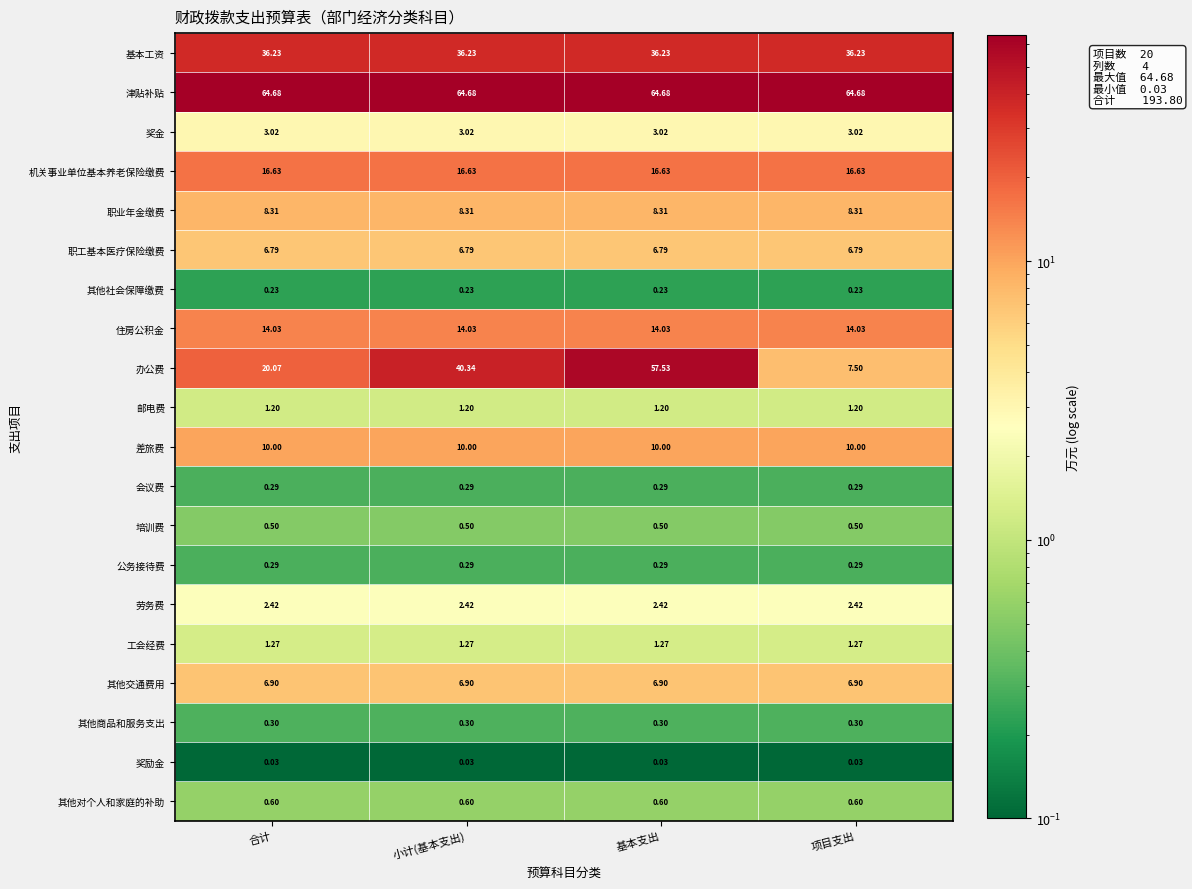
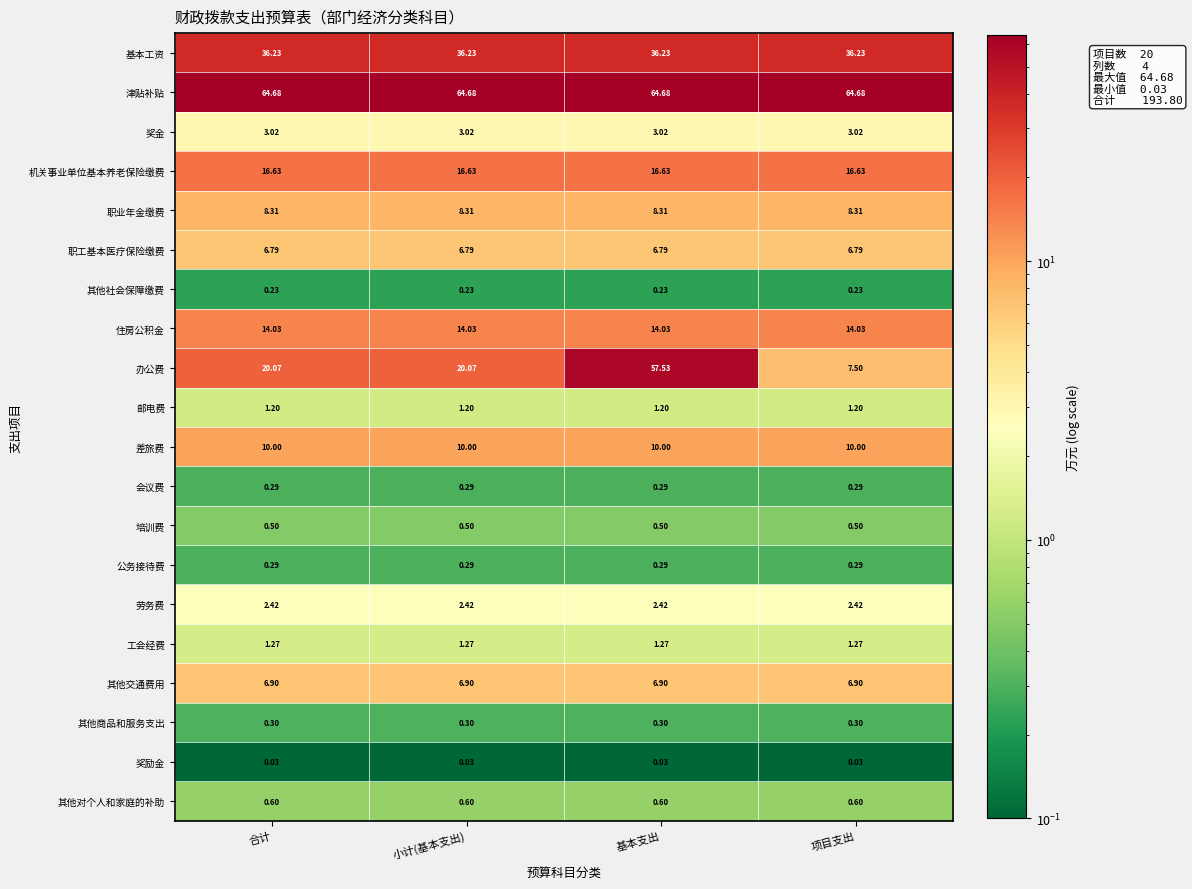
办公费, 小计(基本支出): 40.34 -> 20.07
